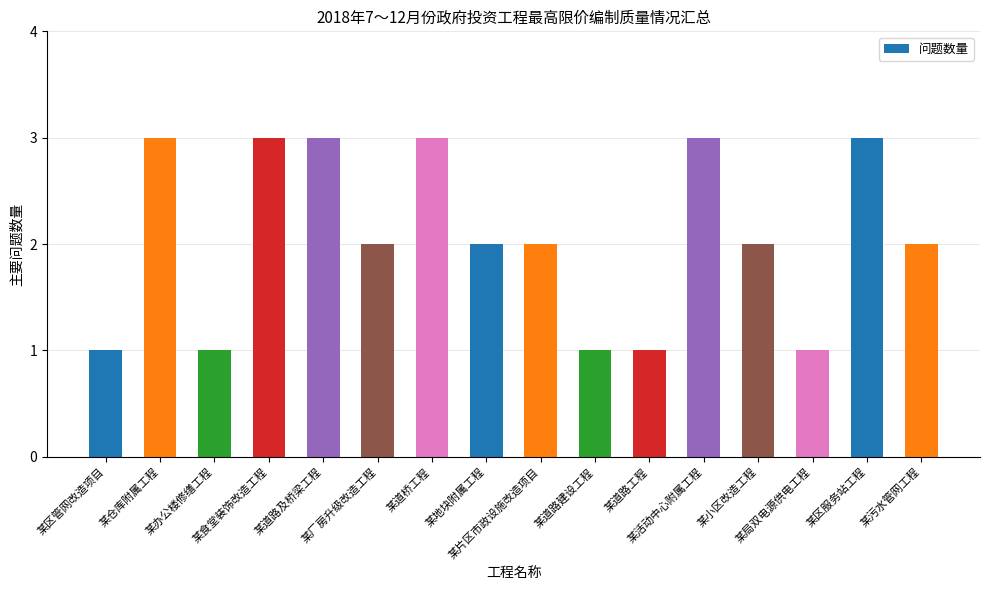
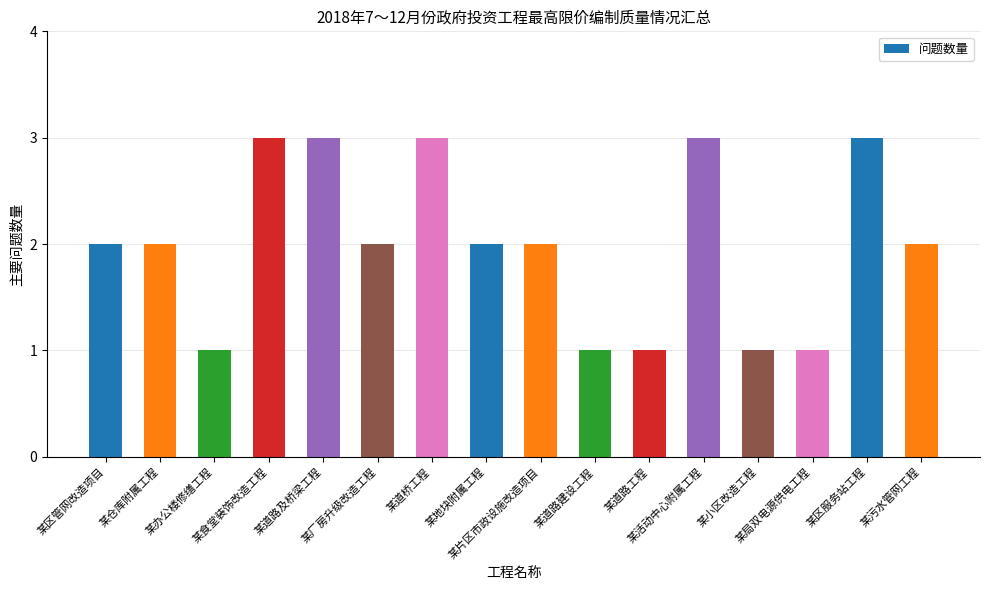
某区管网改造项目: 1 -> 2
某仓库附属工程: 3 -> 2
某小区改造工程: 2 -> 1
